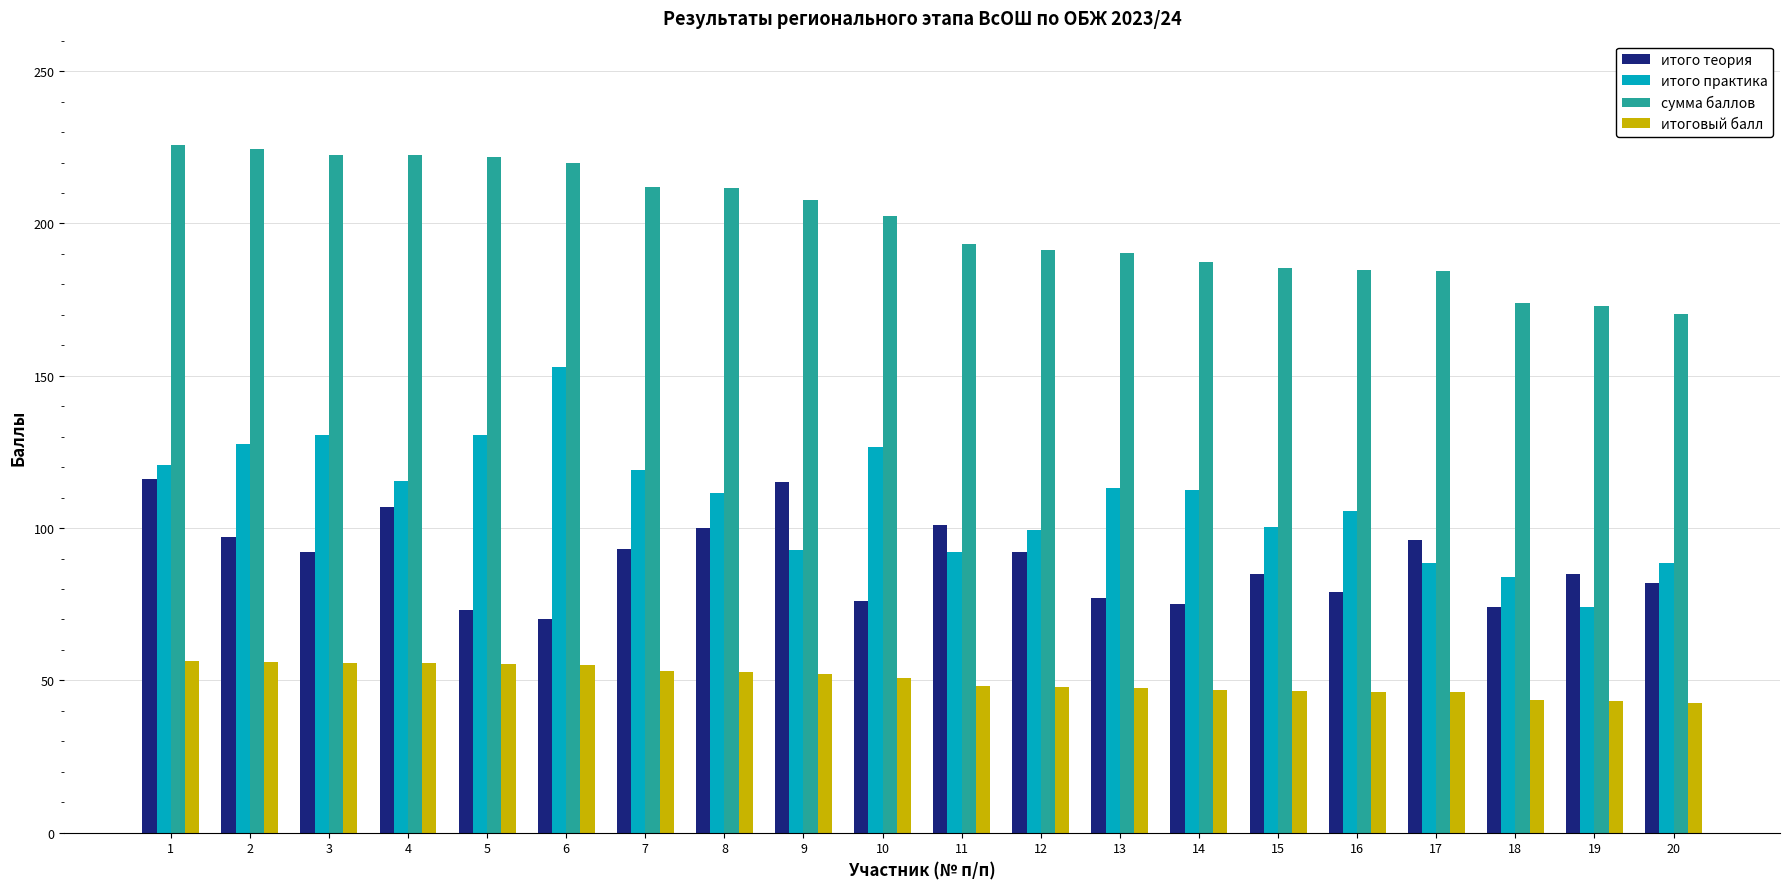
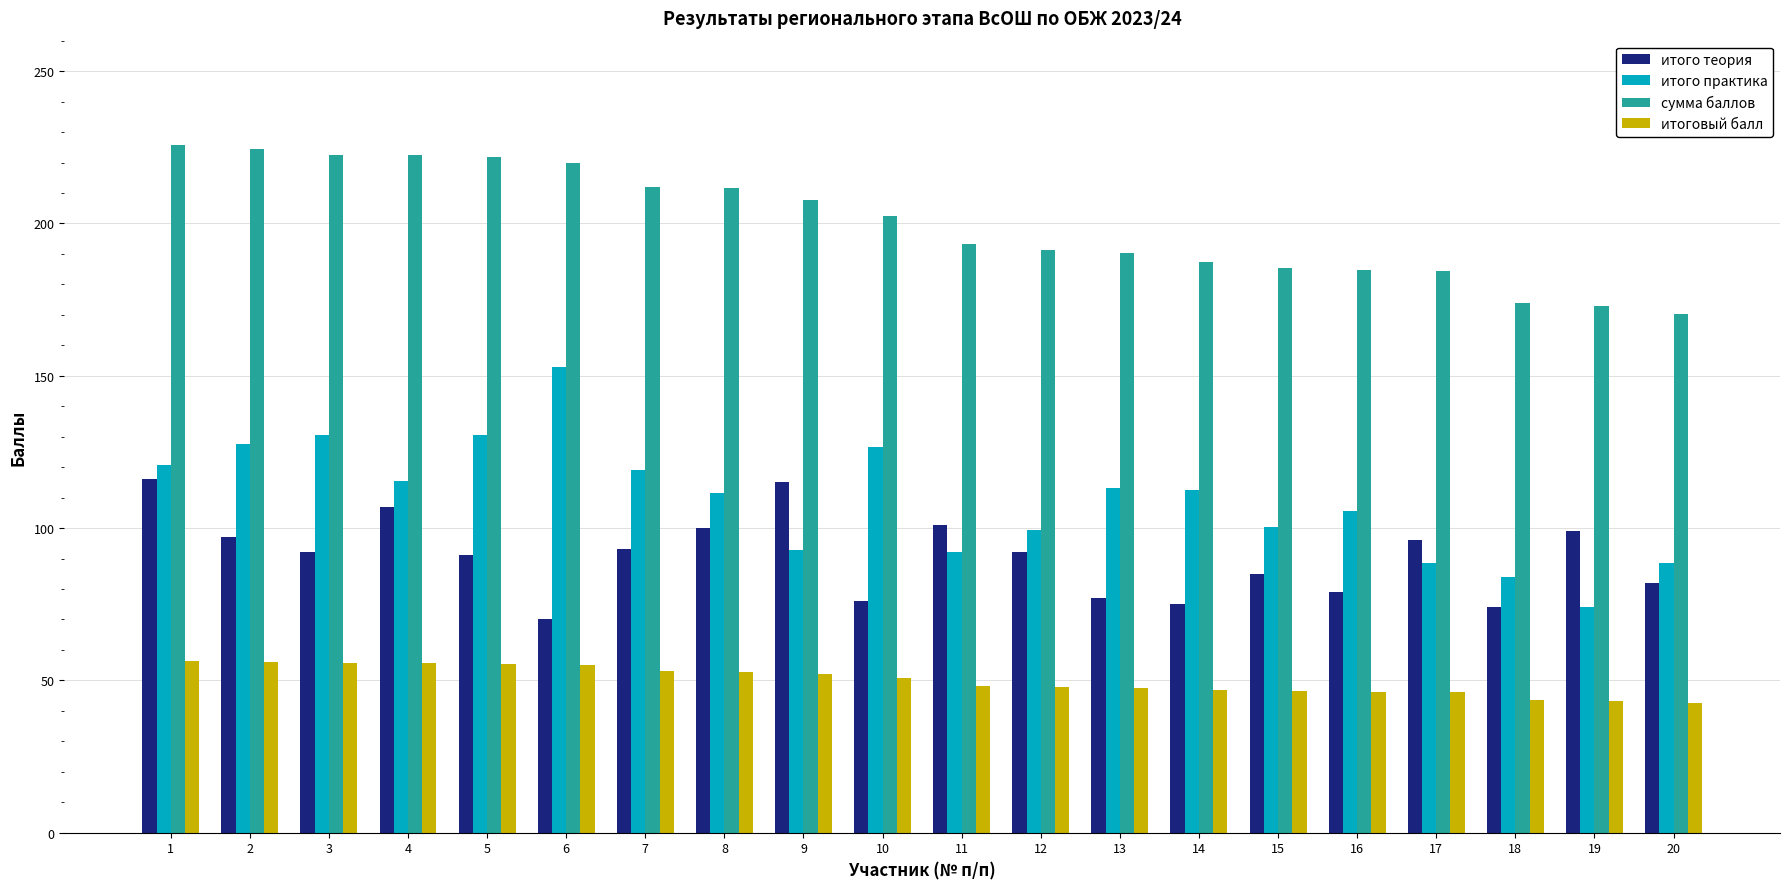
итого теория, 5: 73 -> 91
итого теория, 19: 85 -> 99
